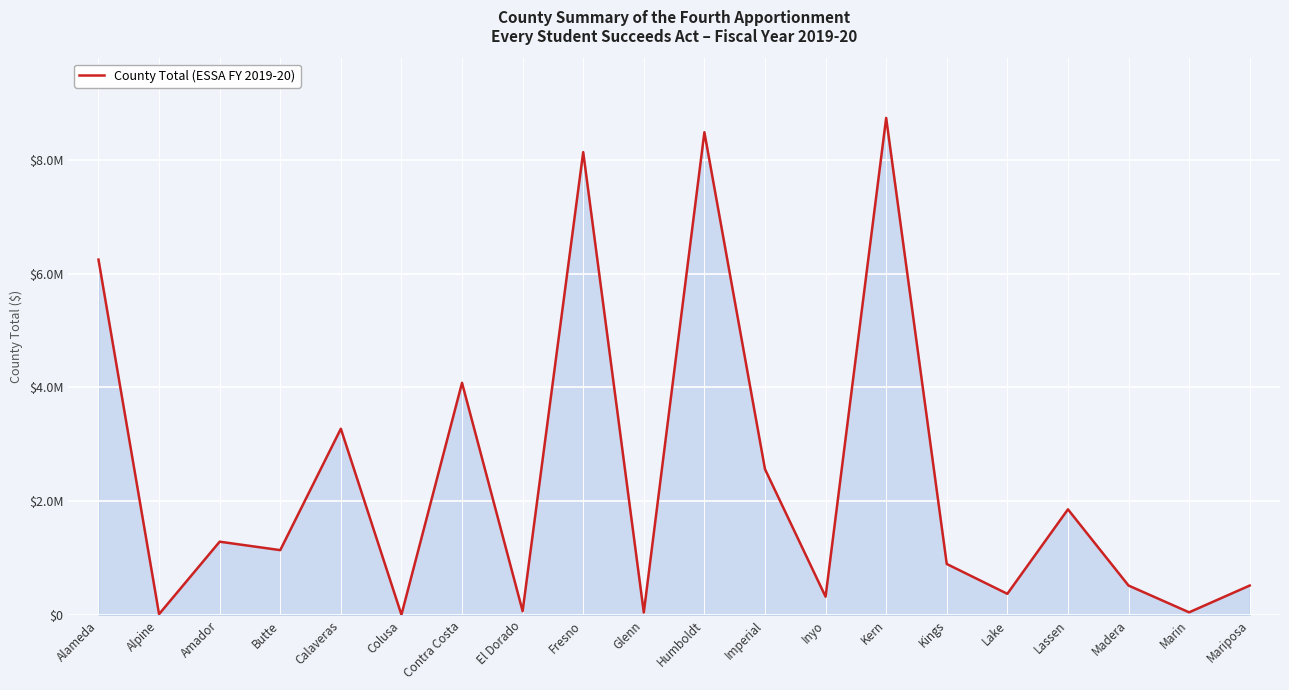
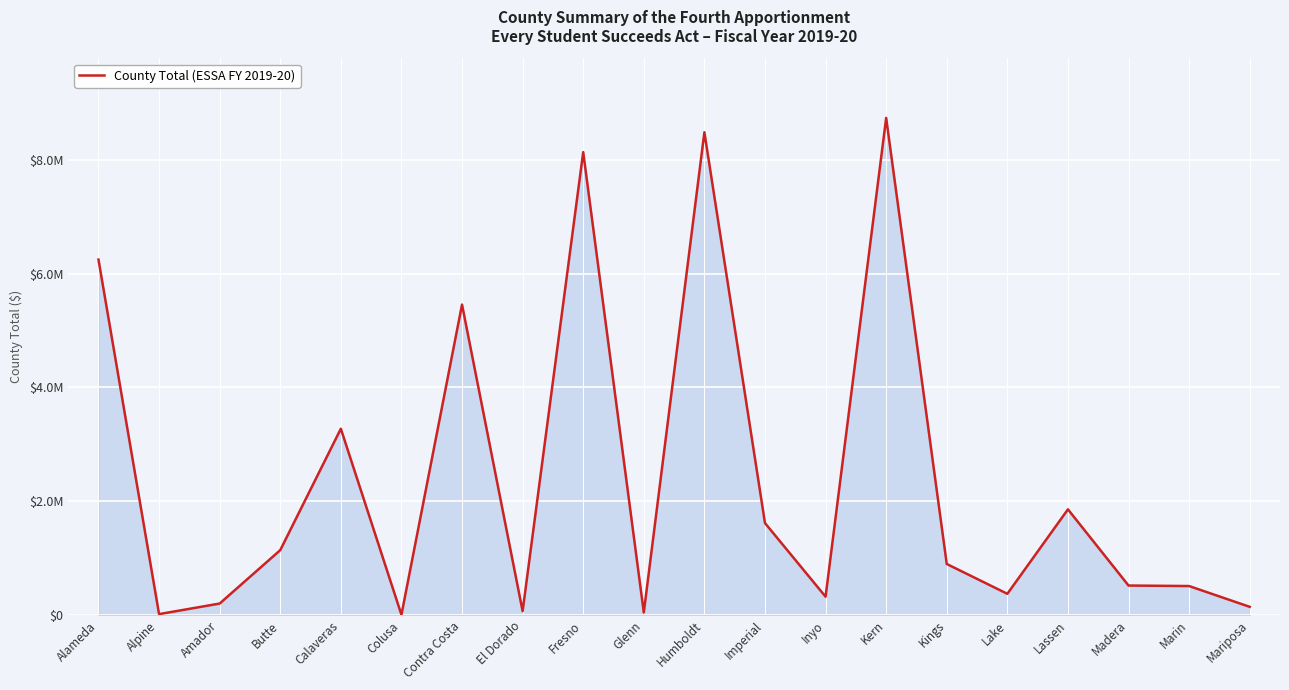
Amador: $1300000 -> $200000
Contra Costa: $4100000 -> $5500000
Imperial: $2600000 -> $1600000
Marin: $0 -> $500000
Mariposa: $500000 -> $100000
